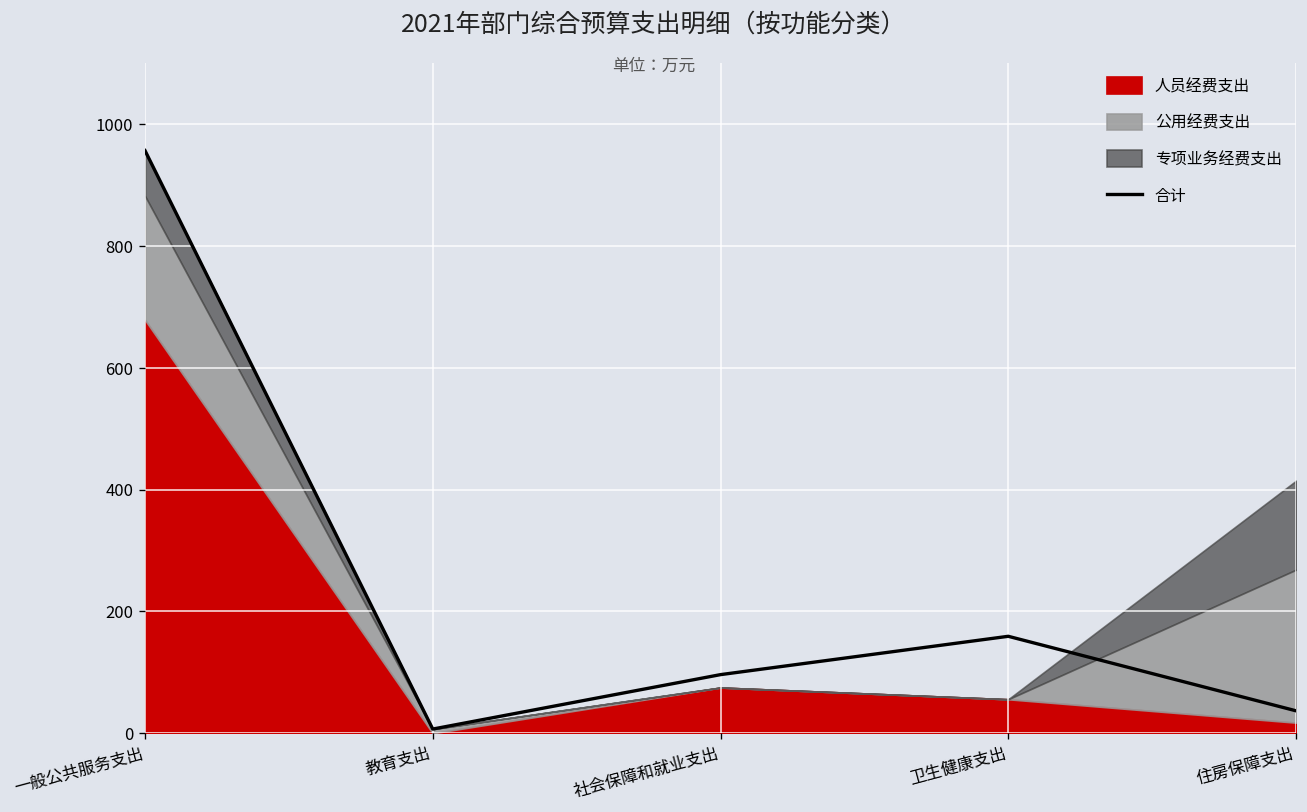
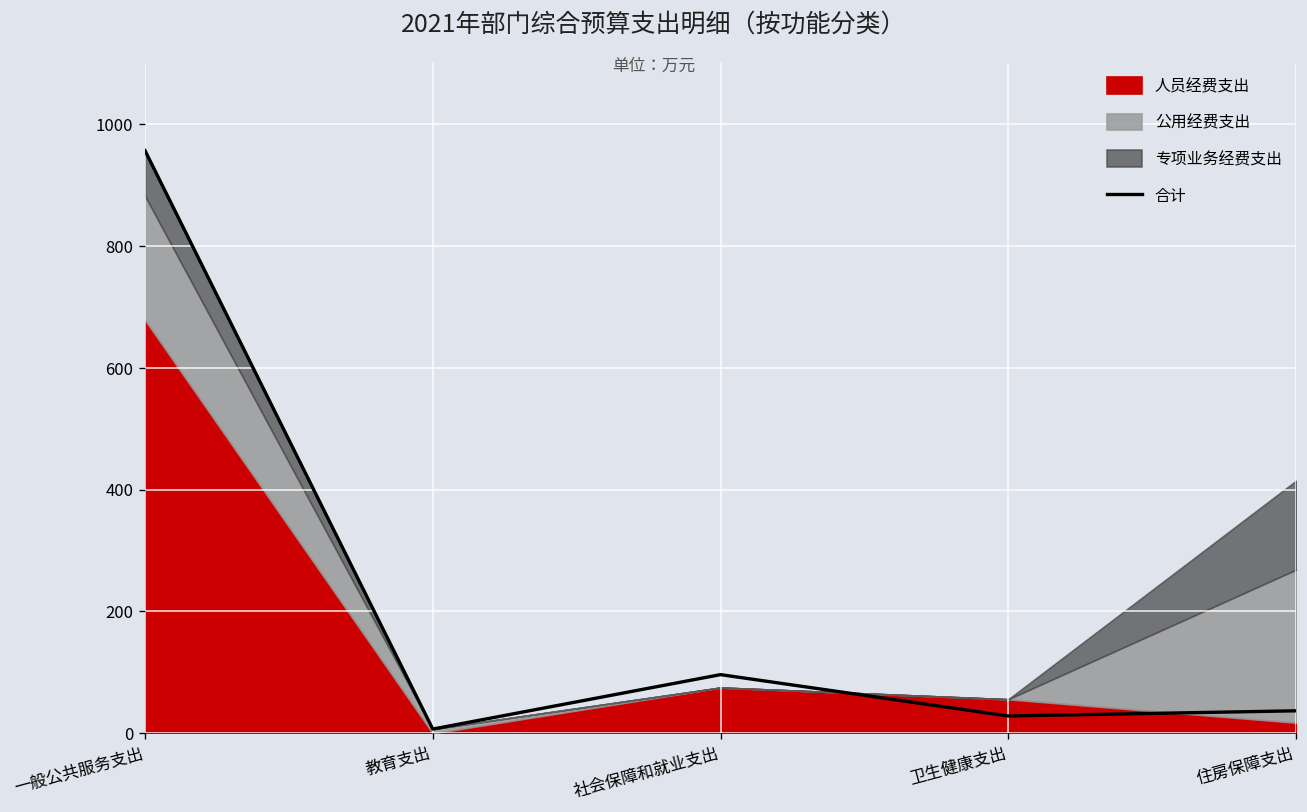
合计, 卫生健康支出: 160 -> 30
